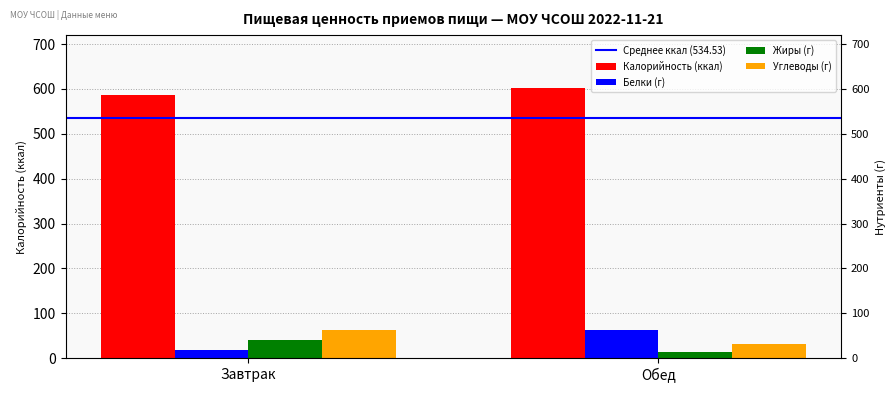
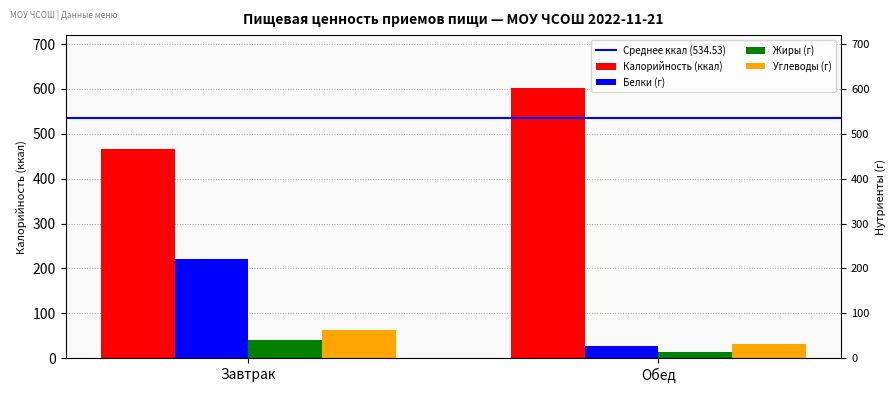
Калорийность (ккал), Завтрак: 590 -> 470
Белки (г), Завтрак: 20 -> 220
Белки (г), Обед: 60 -> 30
